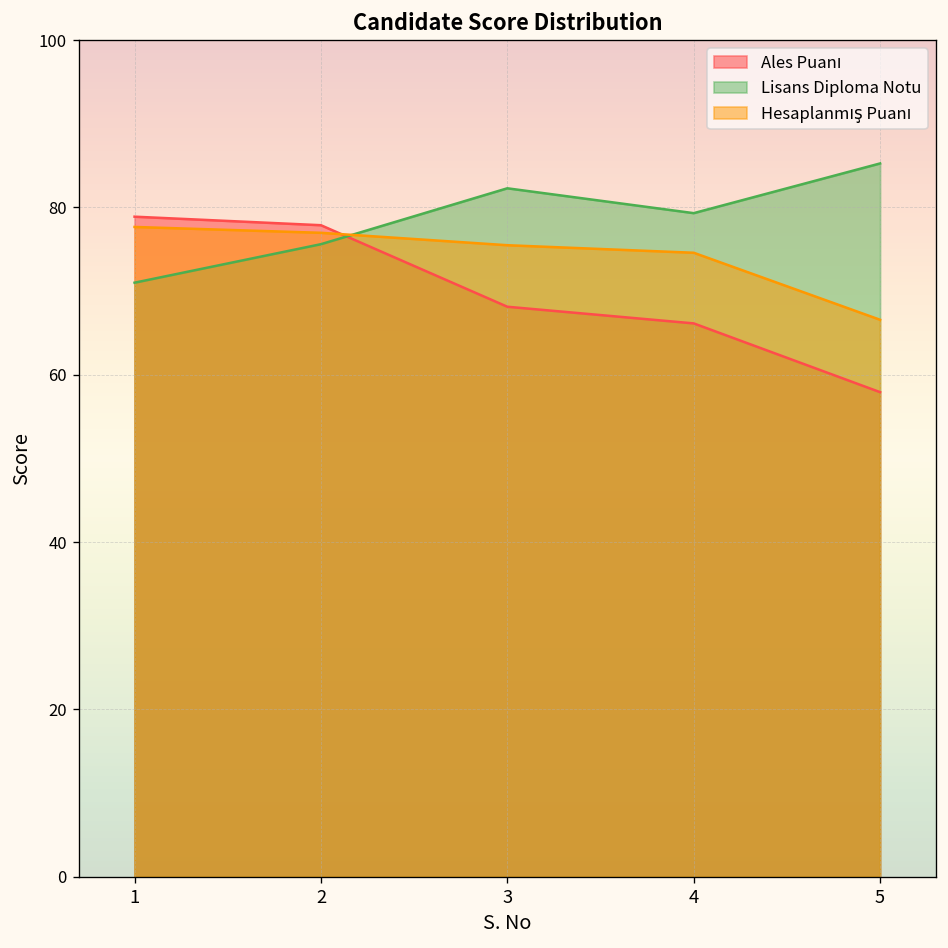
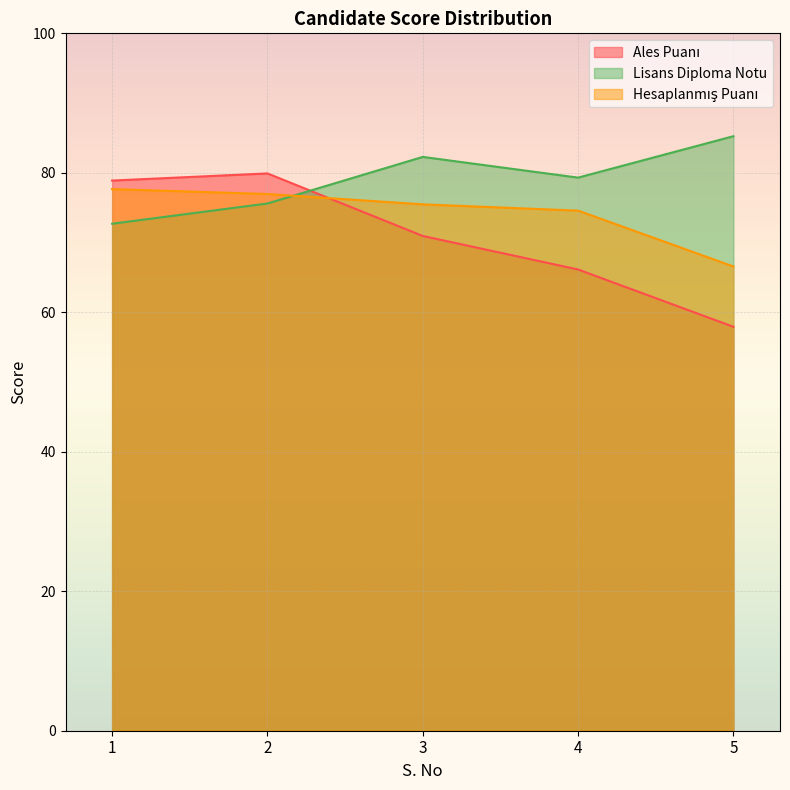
Lisans Diploma Notu, 1: 71 -> 73
Ales Puanı, 2: 78 -> 80
Ales Puanı, 3: 68 -> 71
